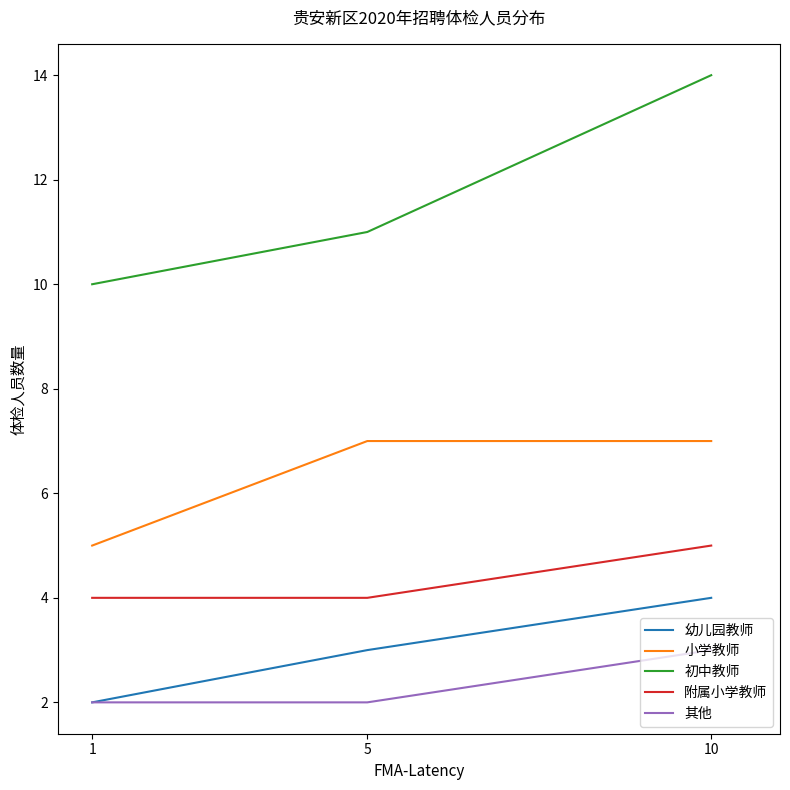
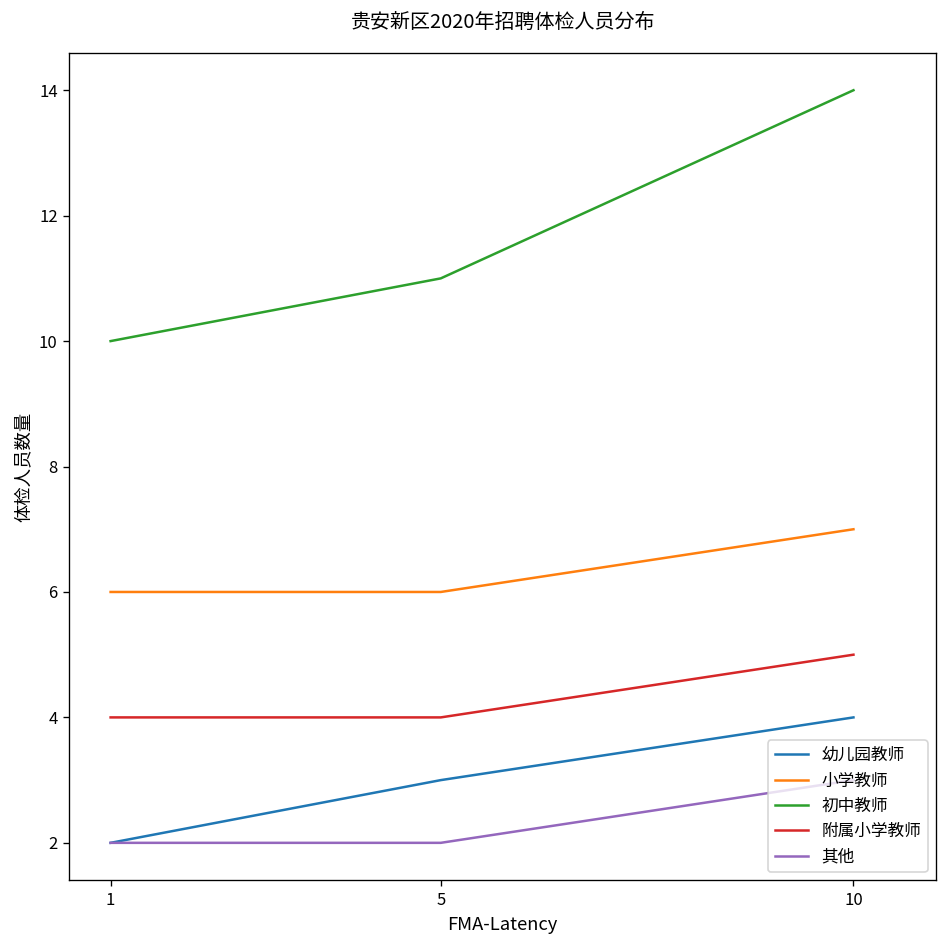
小学教师, 1: 5 -> 6
小学教师, 5: 7 -> 6
